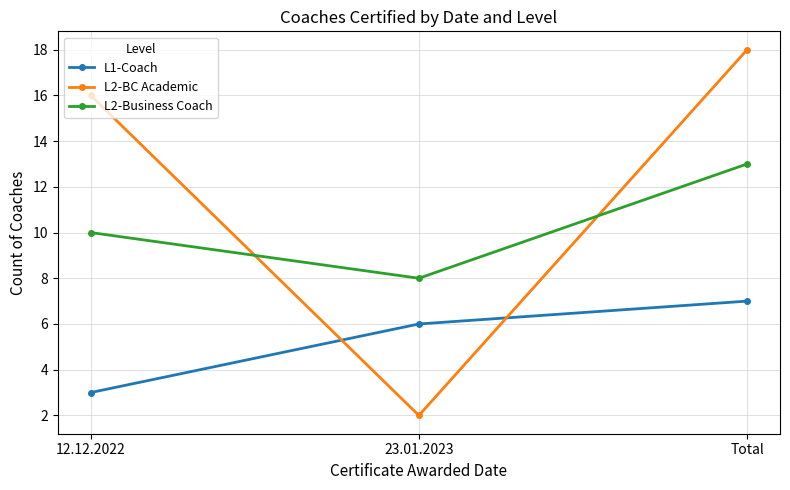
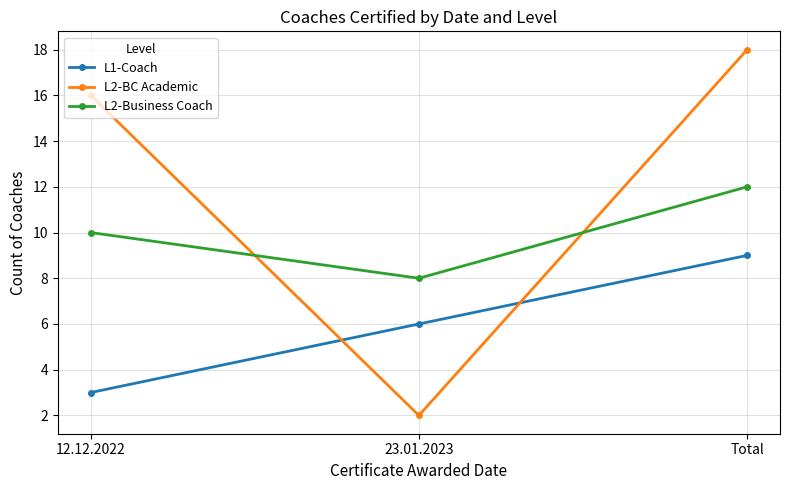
L1-Coach, Total: 7 -> 9
L2-Business Coach, Total: 13 -> 12
